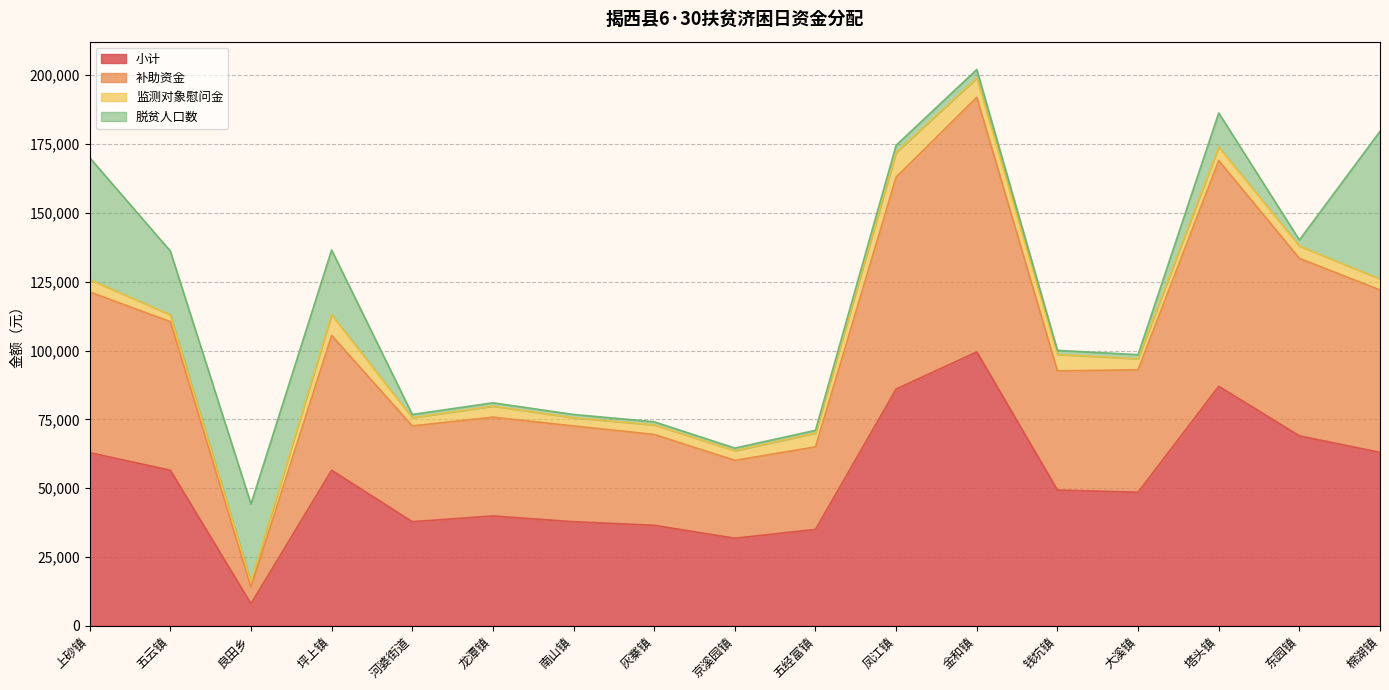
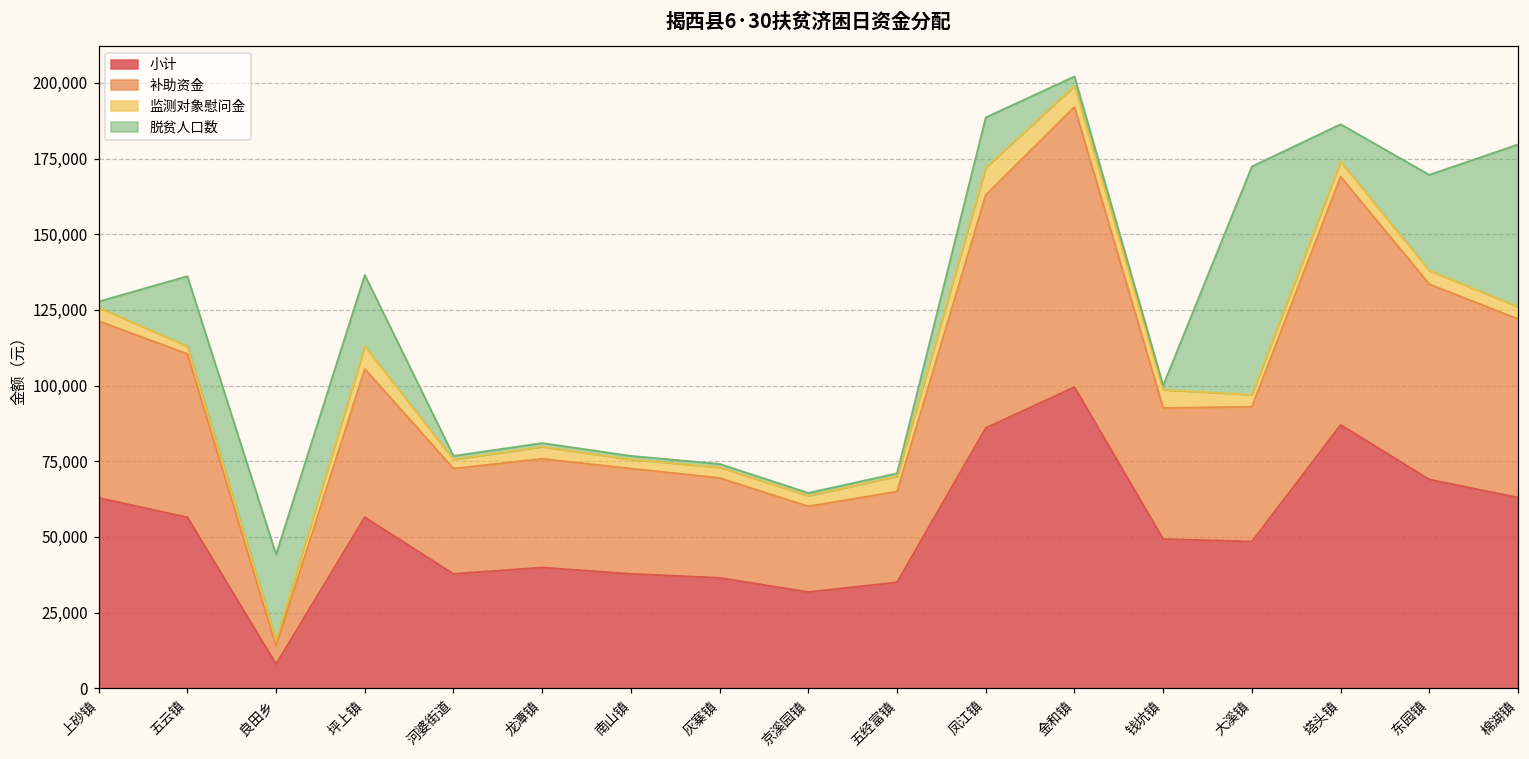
脱贫人口数, 上砂镇: 44,000 -> 2,000
脱贫人口数, 凤江镇: 3,000 -> 17,000
脱贫人口数, 大溪镇: 1,000 -> 75,000
脱贫人口数, 东园镇: 2,000 -> 32,000
